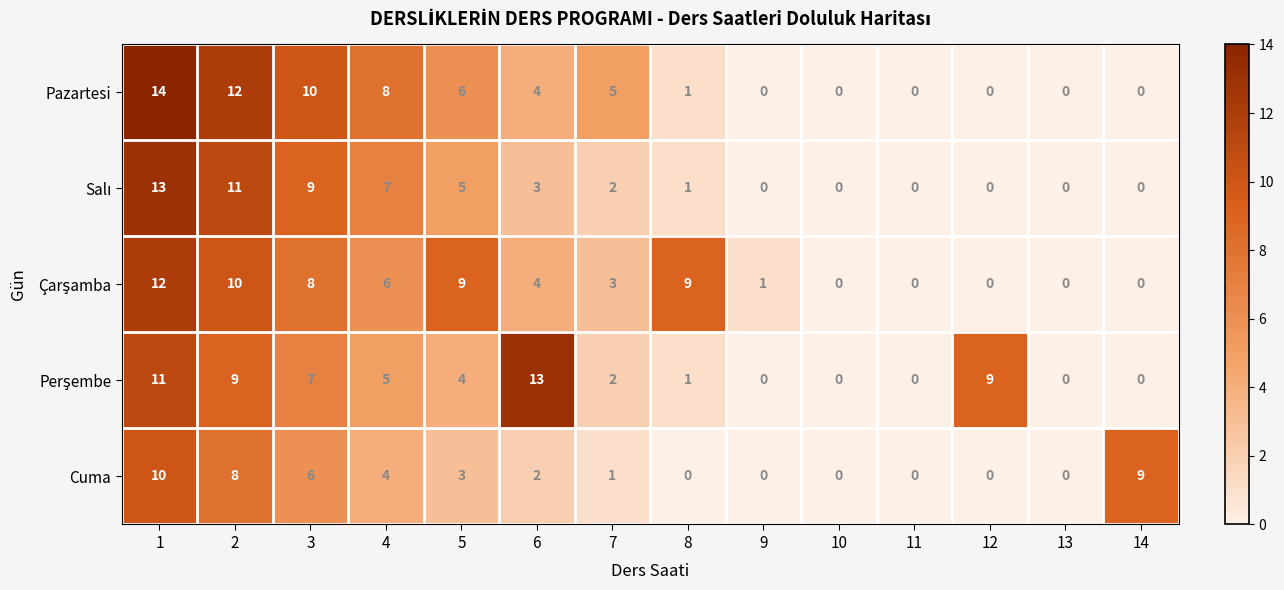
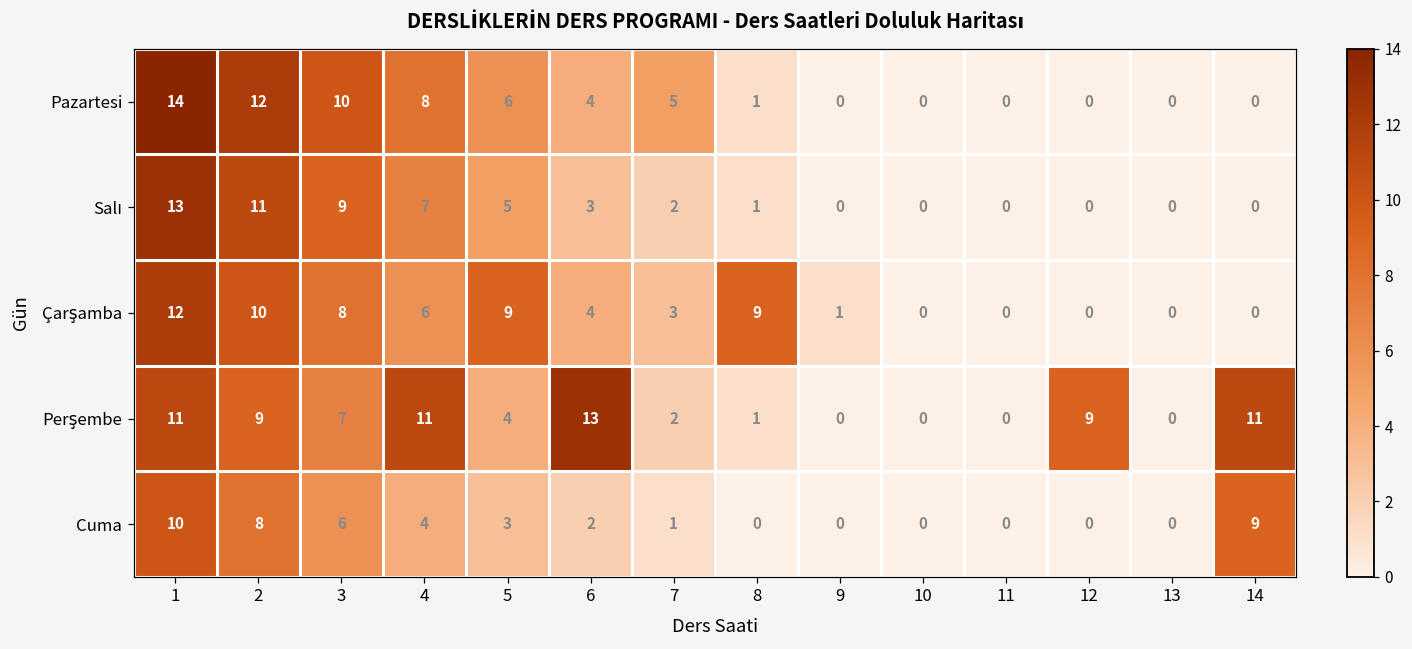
Perşembe, 4: 5 -> 11
Perşembe, 14: 0 -> 11
